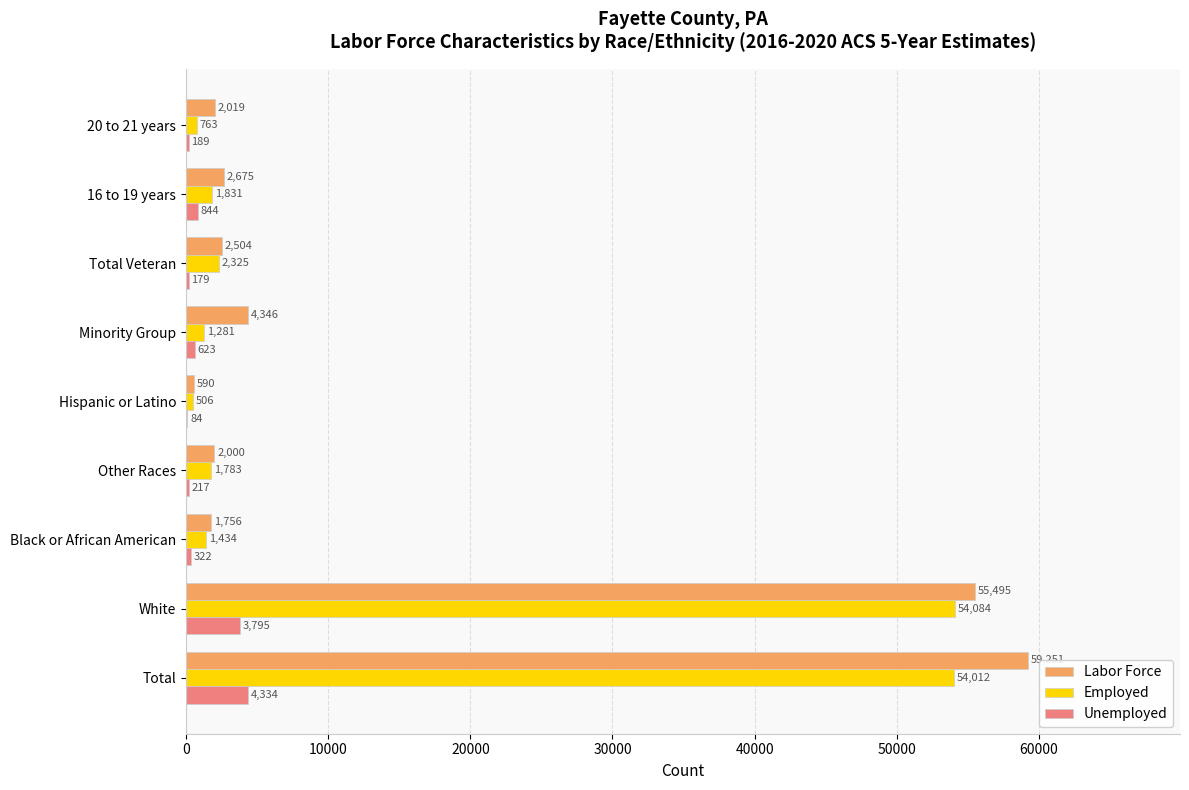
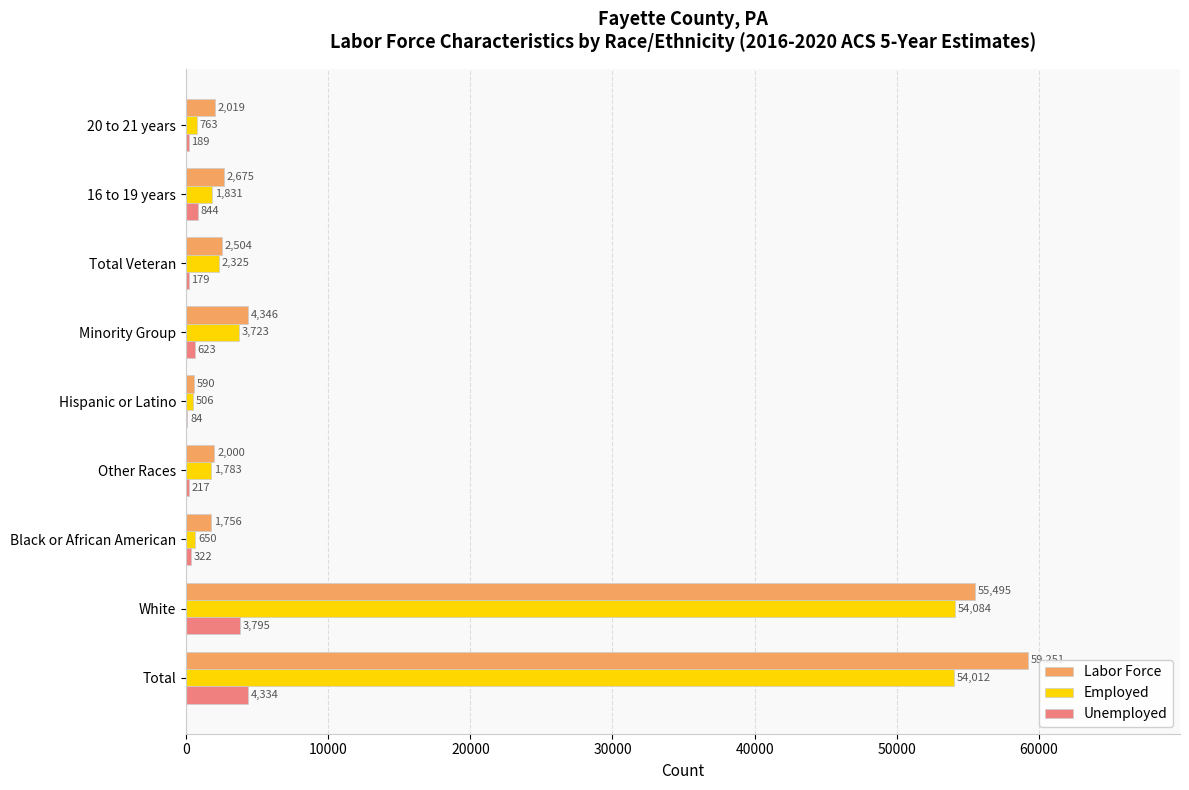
Employed, Minority Group: 1,281 -> 3,723
Employed, Black or African American: 1,434 -> 650
